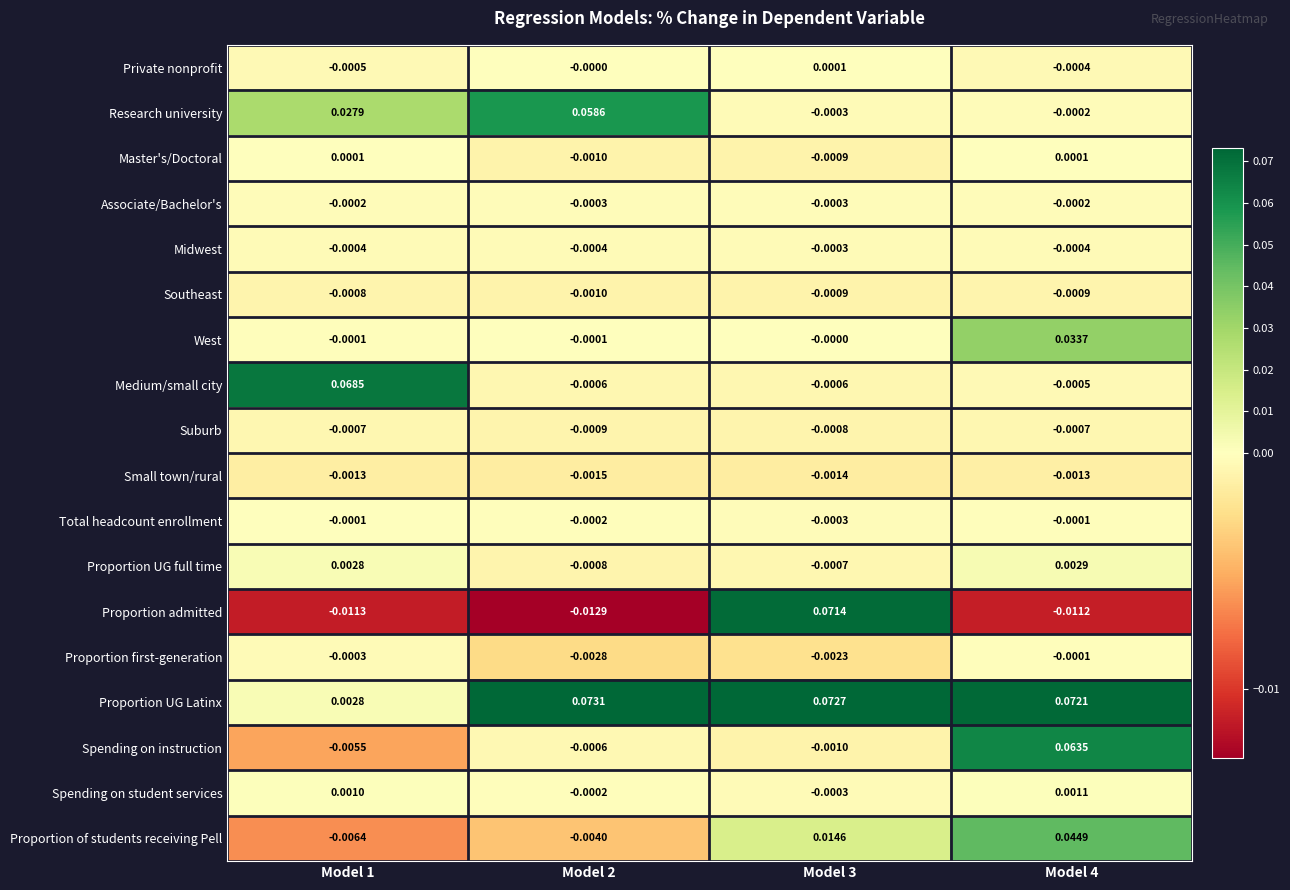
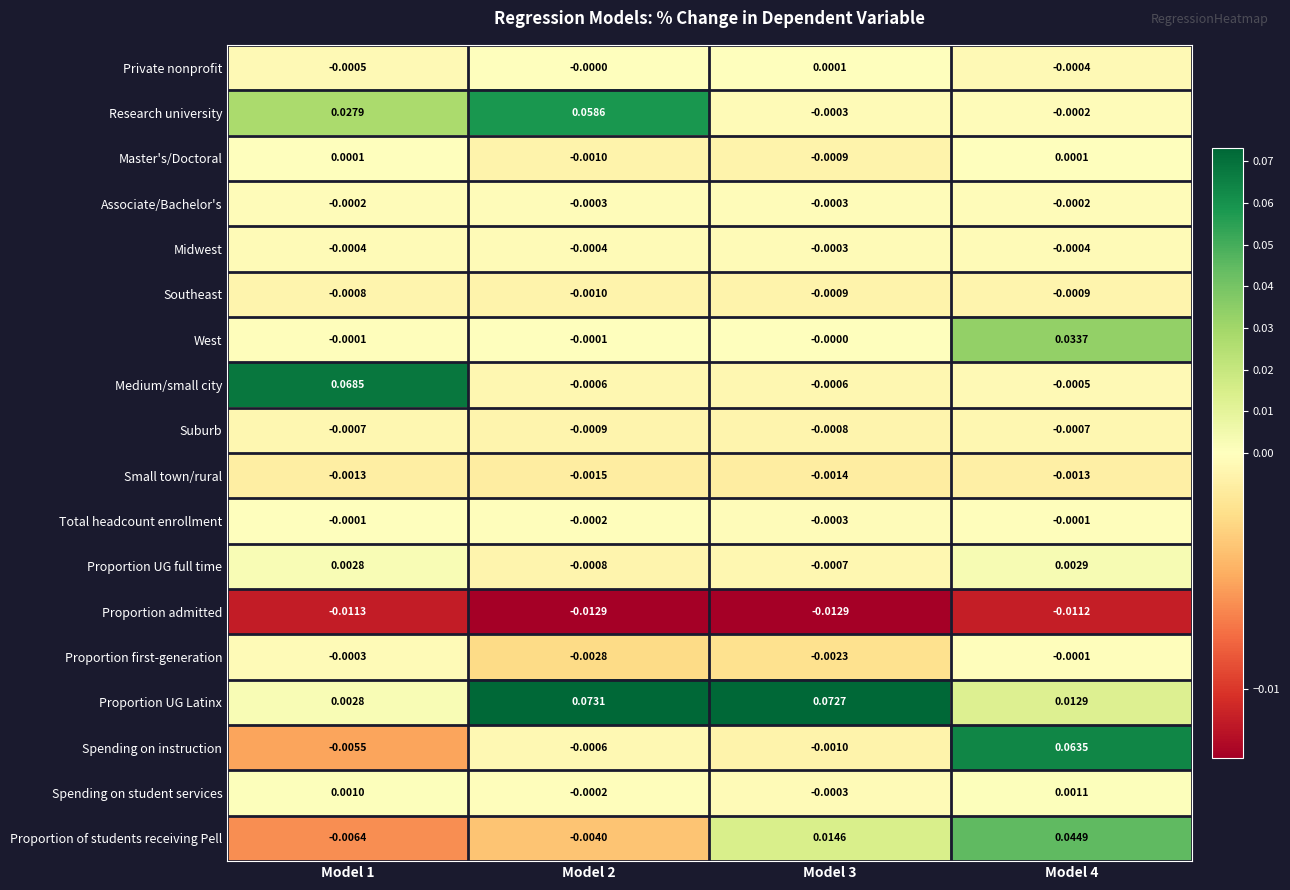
Proportion admitted, Model 3: 0.0714 -> -0.0129
Proportion UG Latinx, Model 4: 0.0721 -> 0.0129
